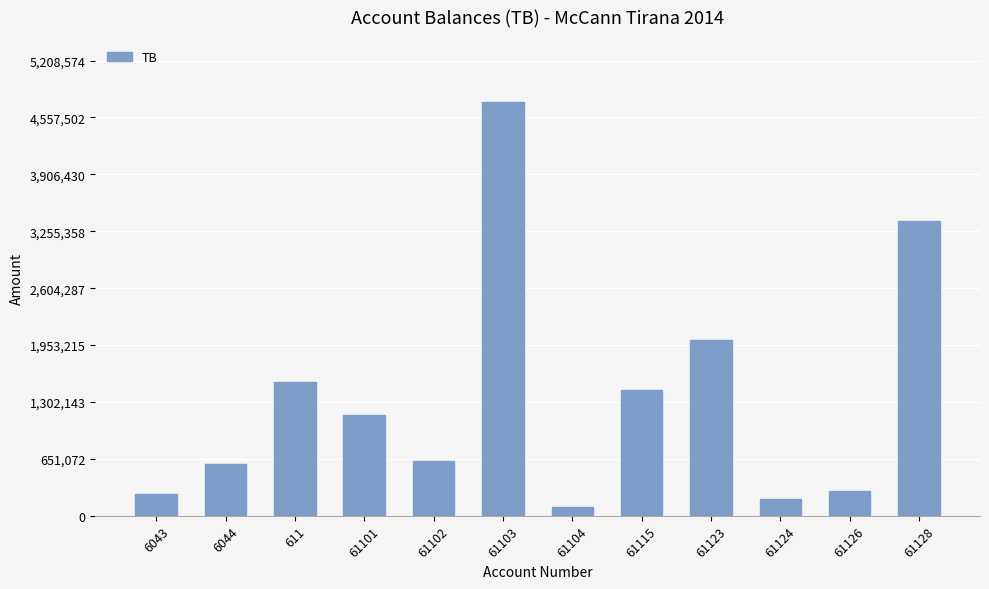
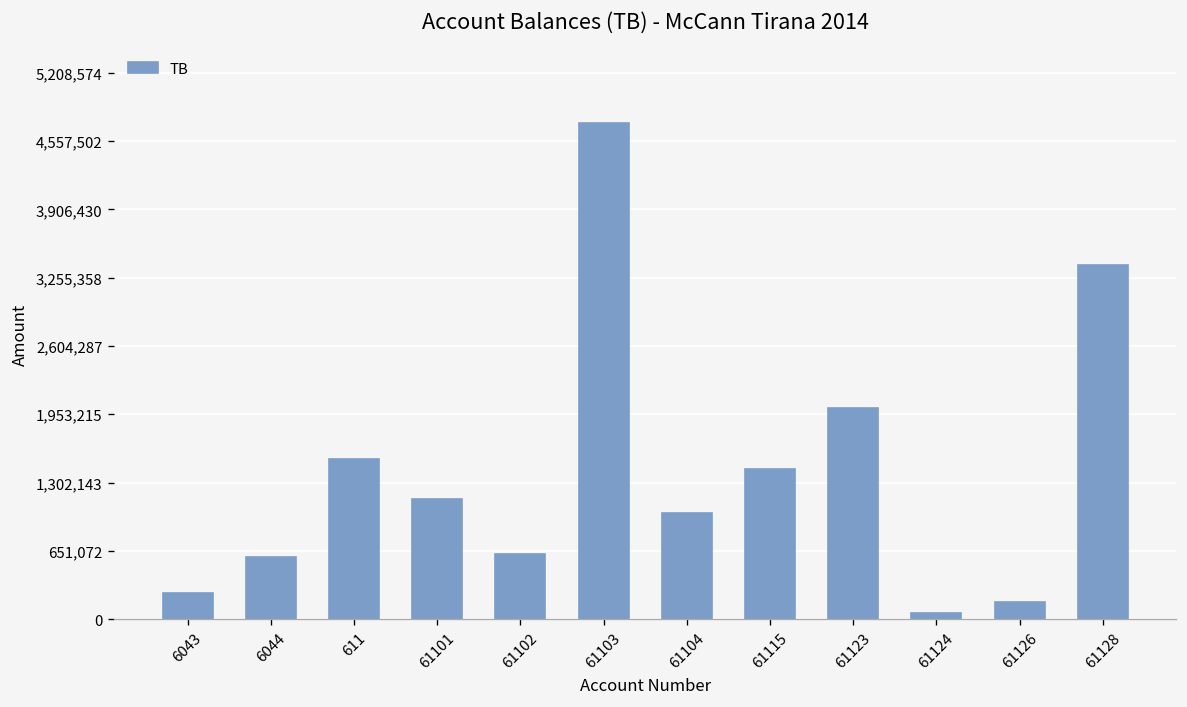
61104: 100,000 -> 1,000,000
61124: 200,000 -> 100,000
61126: 300,000 -> 200,000
